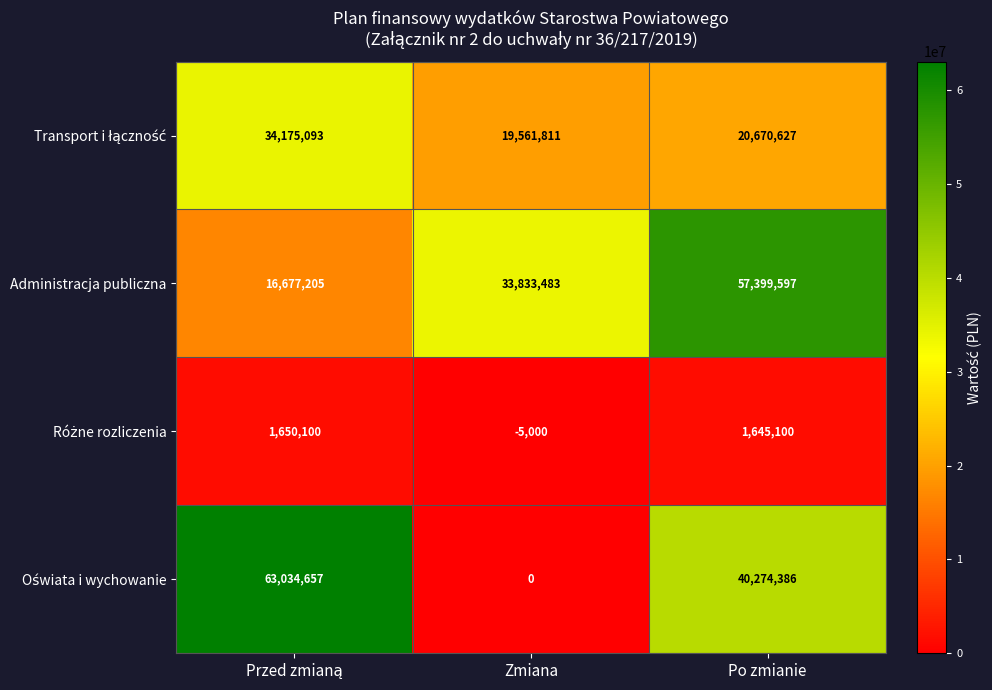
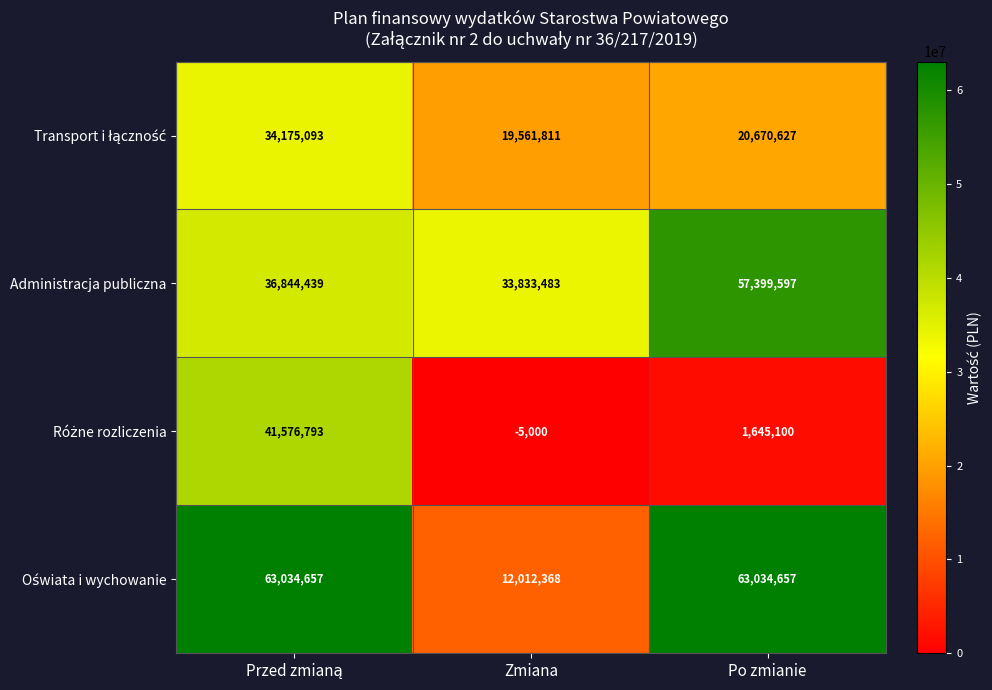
Administracja publiczna, Przed zmianą: 16,677,205 -> 36,844,439
Różne rozliczenia, Przed zmianą: 1,650,100 -> 41,576,793
Oświata i wychowanie, Zmiana: 0 -> 12,012,368
Oświata i wychowanie, Po zmianie: 40,274,386 -> 63,034,657
